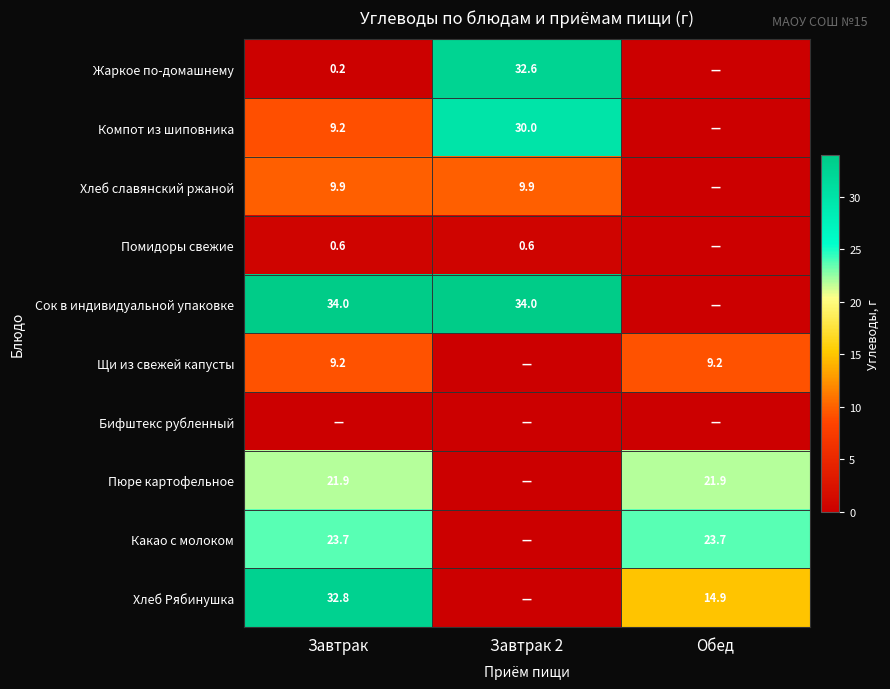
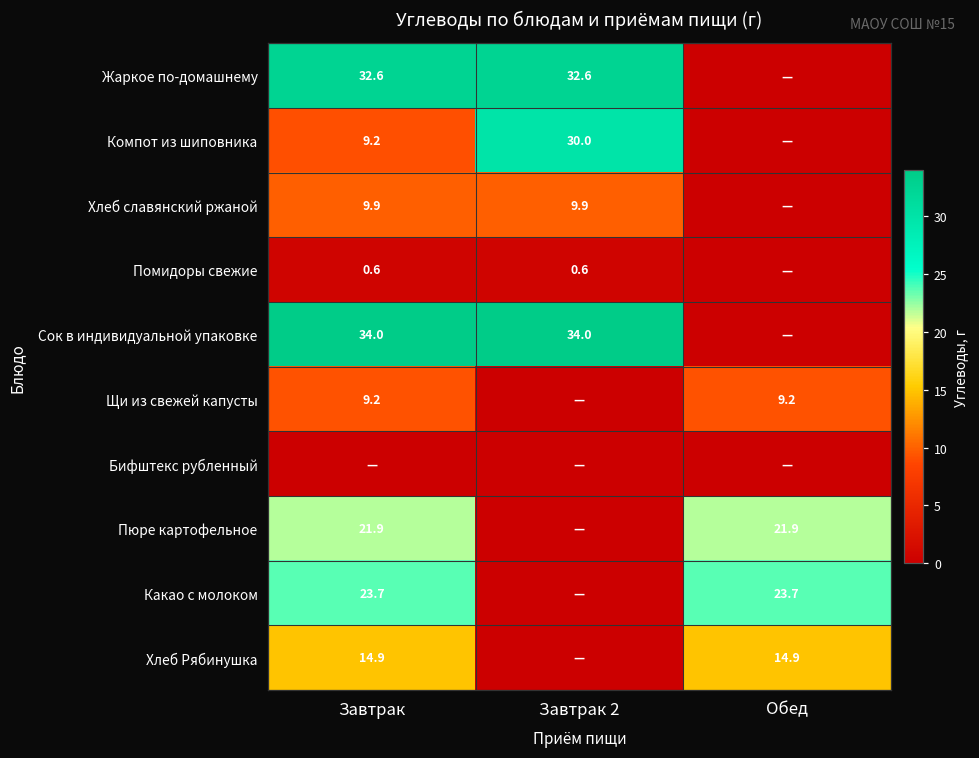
Жаркое по-домашнему, Завтрак: 0.2 -> 32.6
Хлеб Рябинушка, Завтрак: 32.8 -> 14.9
